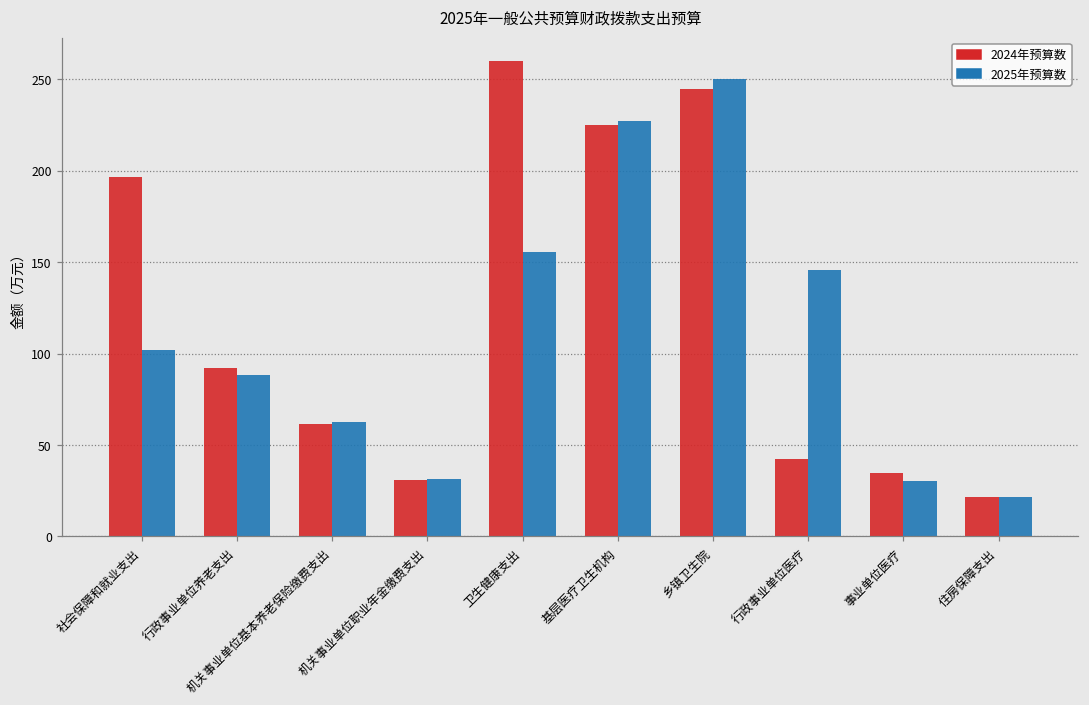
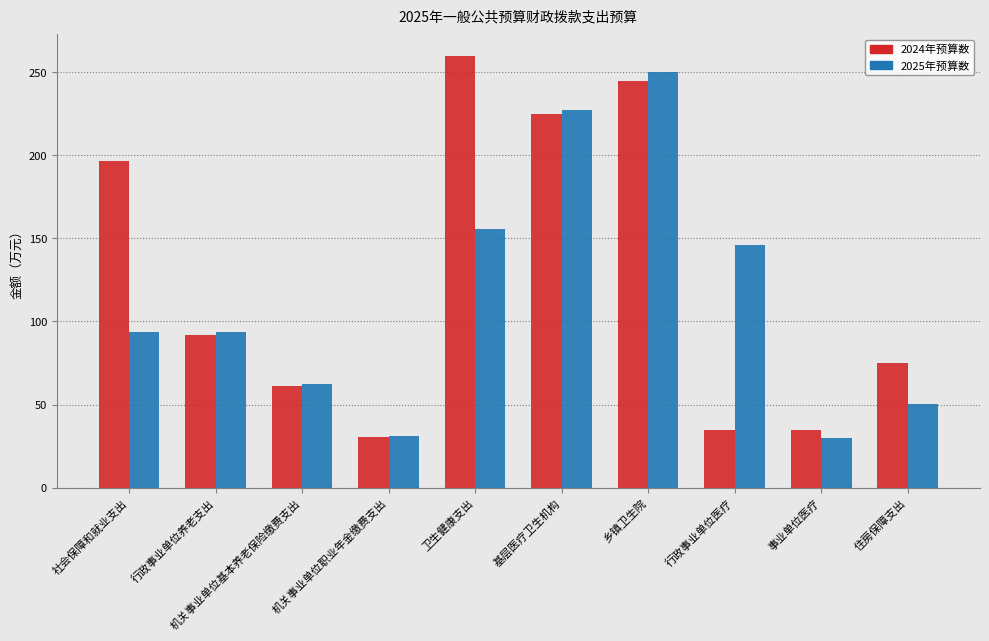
2025年预算数, 社会保障和就业支出: 102 -> 94
2025年预算数, 行政事业单位养老支出: 88 -> 94
2024年预算数, 行政事业单位医疗: 42 -> 35
2024年预算数, 住房保障支出: 22 -> 75
2025年预算数, 住房保障支出: 22 -> 50
